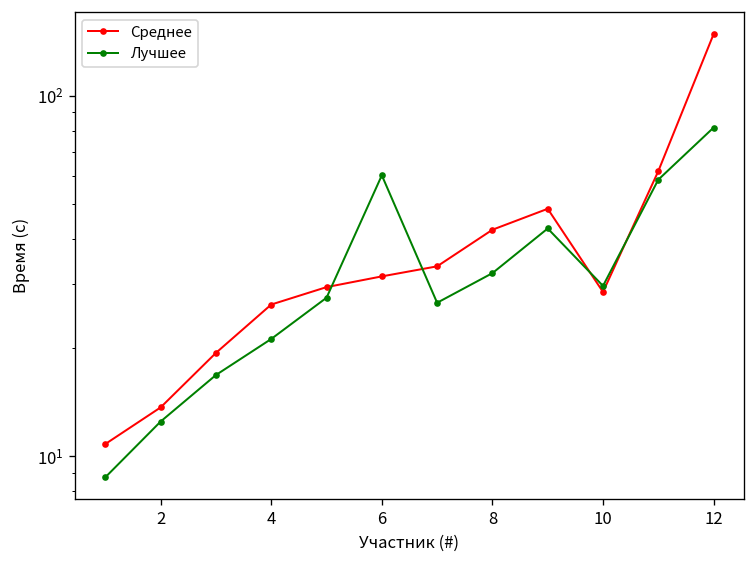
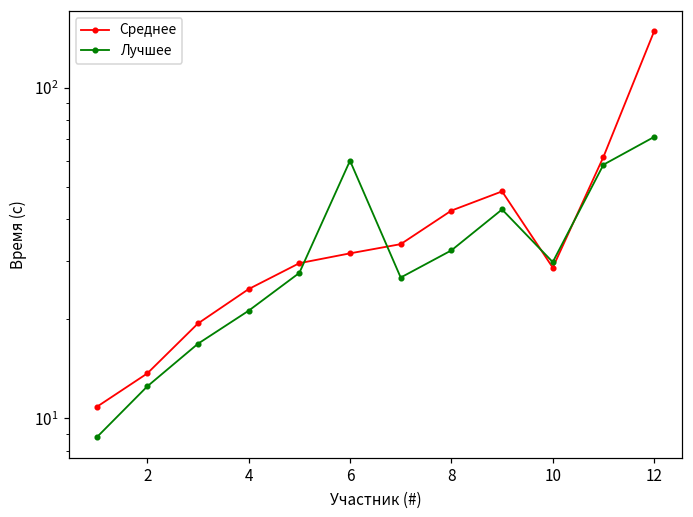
Среднее, 4: 26 -> 25
Лучшее, 12: 82 -> 71
